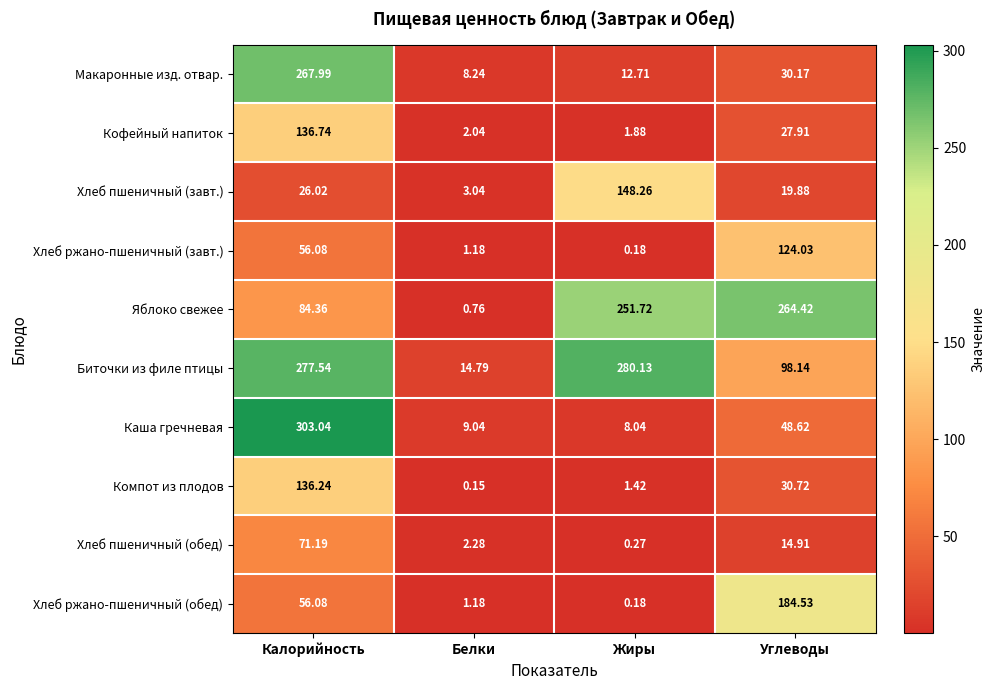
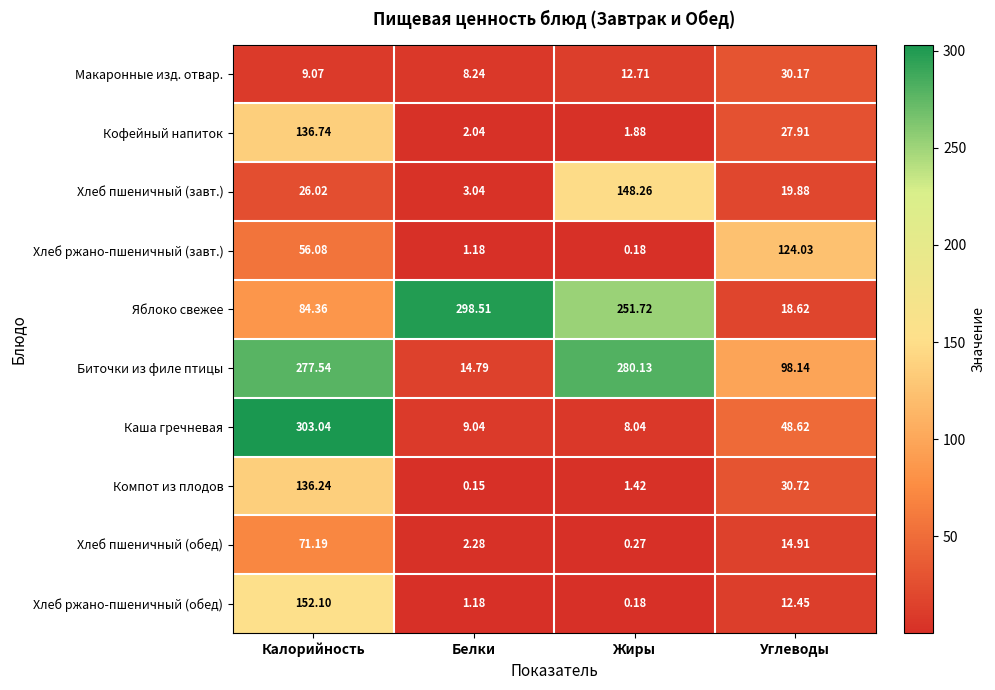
Макаронные изд. отвар., Калорийность: 267.99 -> 9.07
Яблоко свежее, Белки: 0.76 -> 298.51
Яблоко свежее, Углеводы: 264.42 -> 18.62
Хлеб ржано-пшеничный (обед), Калорийность: 56.08 -> 152.10
Хлеб ржано-пшеничный (обед), Углеводы: 184.53 -> 12.45
